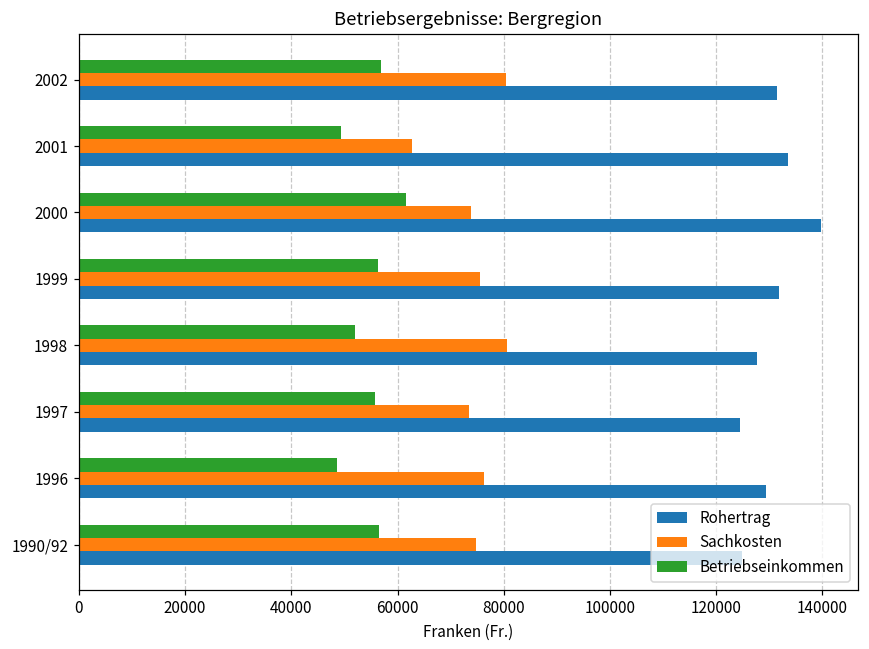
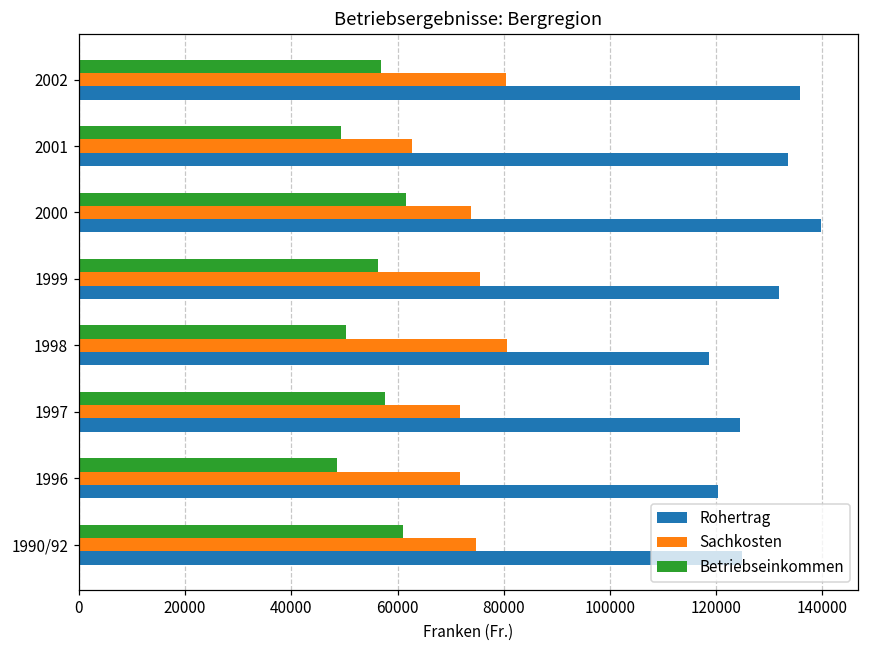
Rohertrag, 2002: 132000 -> 136000
Betriebseinkommen, 1998: 52000 -> 50000
Rohertrag, 1998: 128000 -> 119000
Betriebseinkommen, 1997: 56000 -> 58000
Sachkosten, 1997: 73000 -> 72000
Sachkosten, 1996: 76000 -> 72000
Rohertrag, 1996: 129000 -> 120000
Betriebseinkommen, 1990/92: 56000 -> 61000
